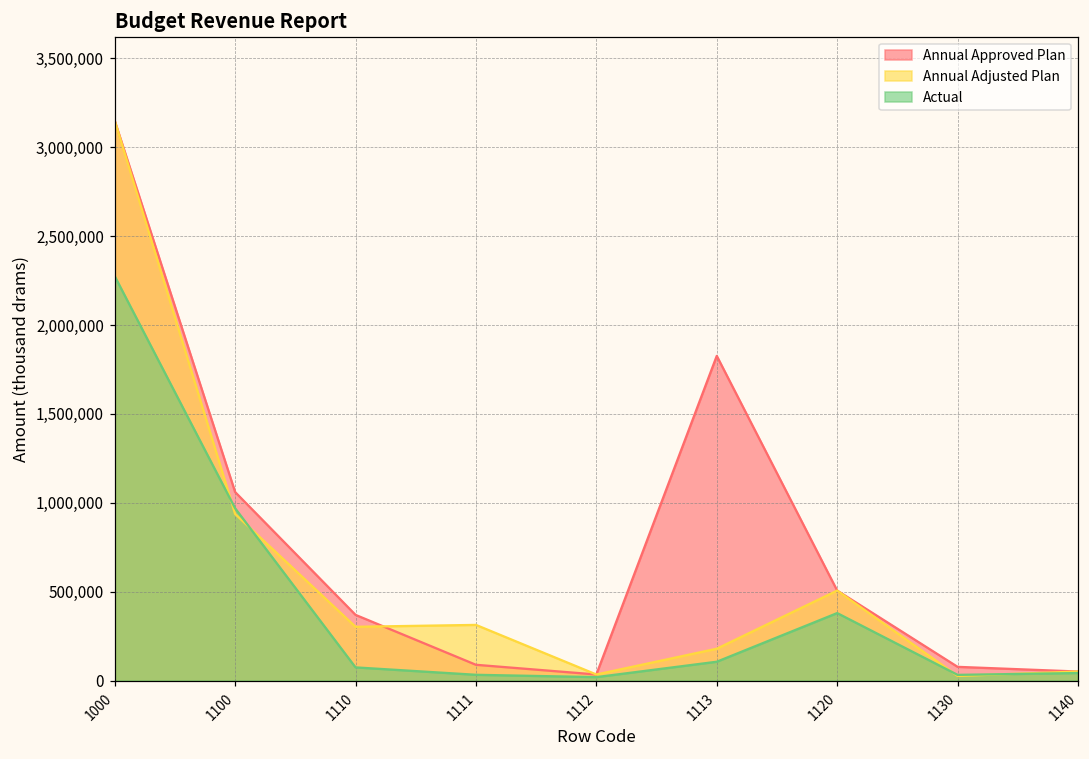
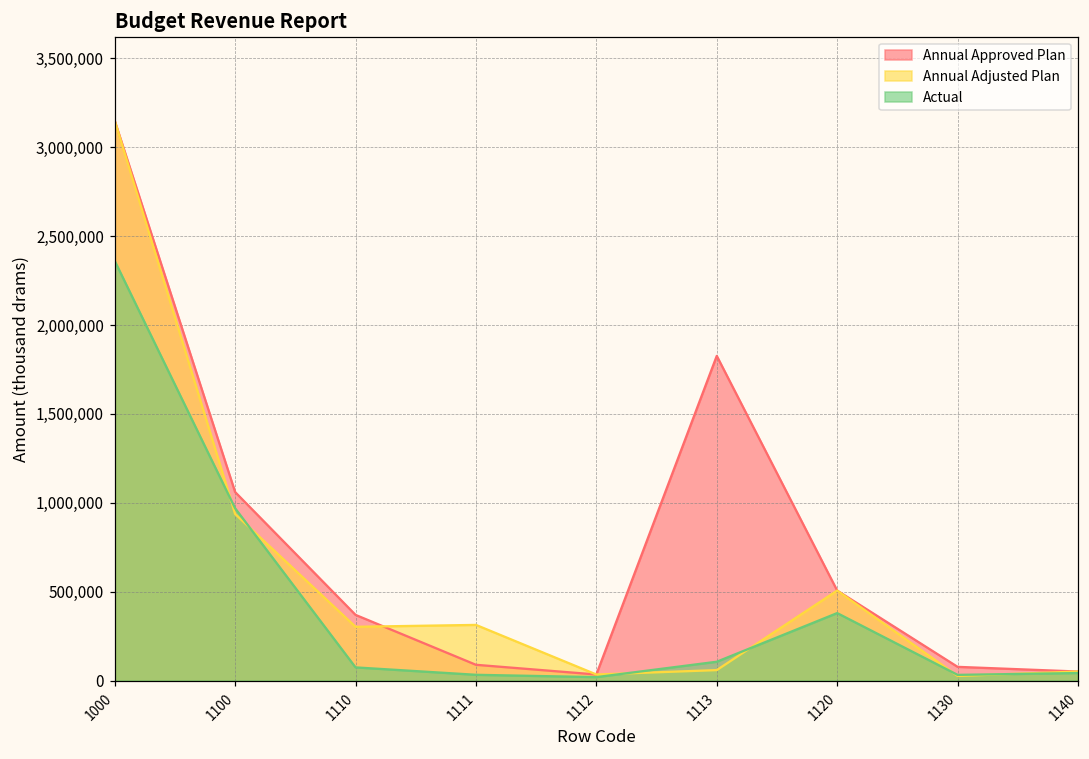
Actual, 1000: 2,280,000 -> 2,360,000
Annual Adjusted Plan, 1113: 180,000 -> 60,000
